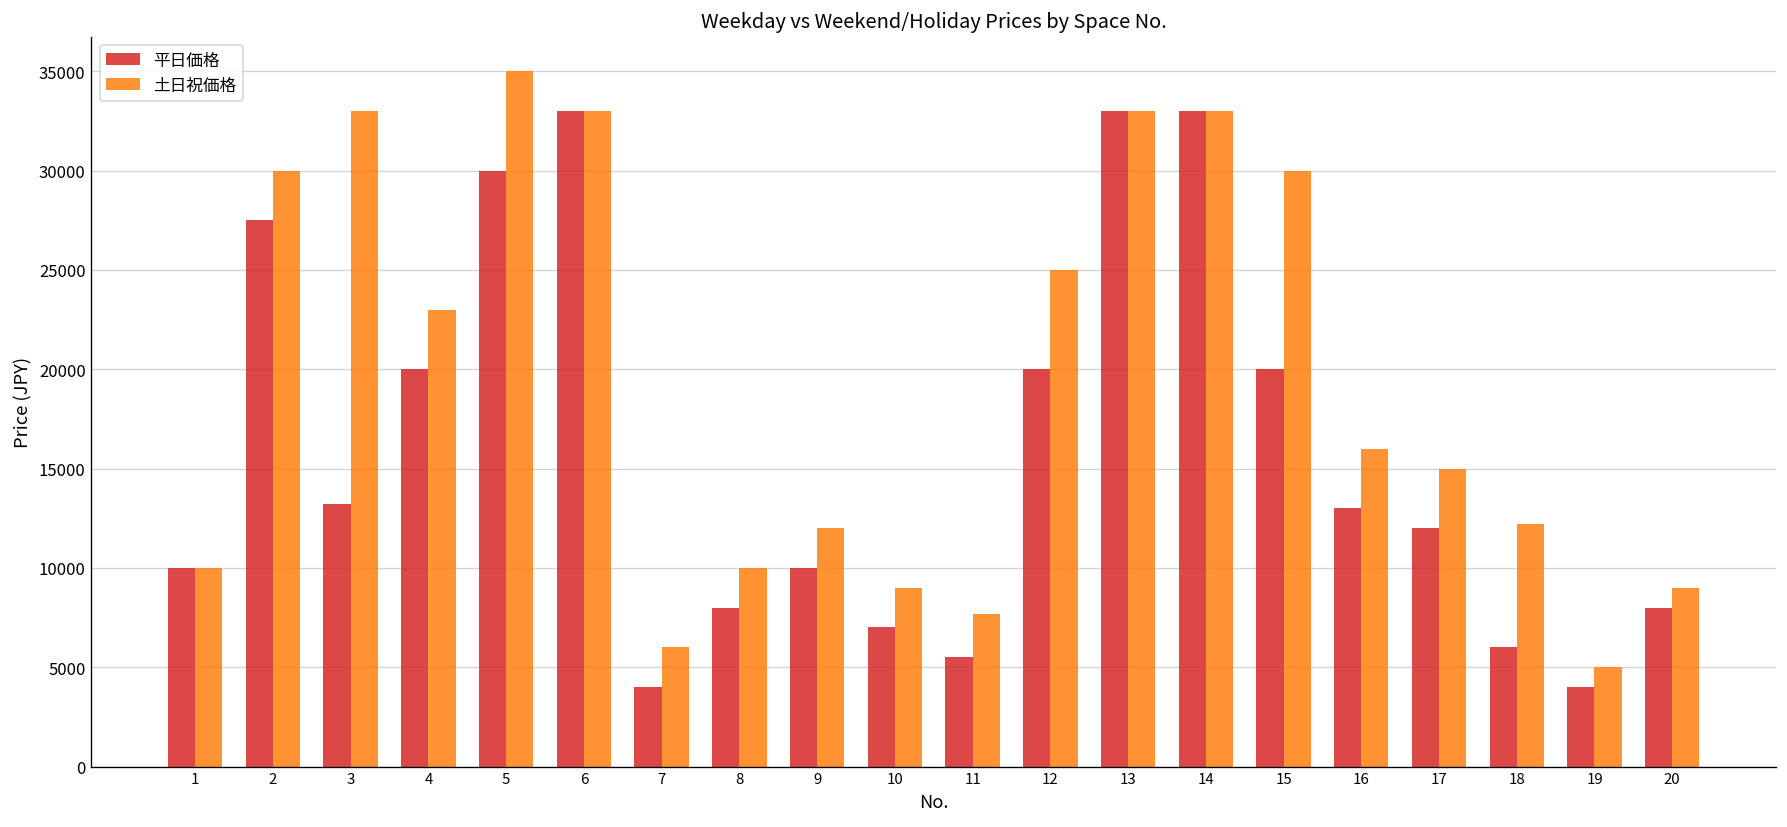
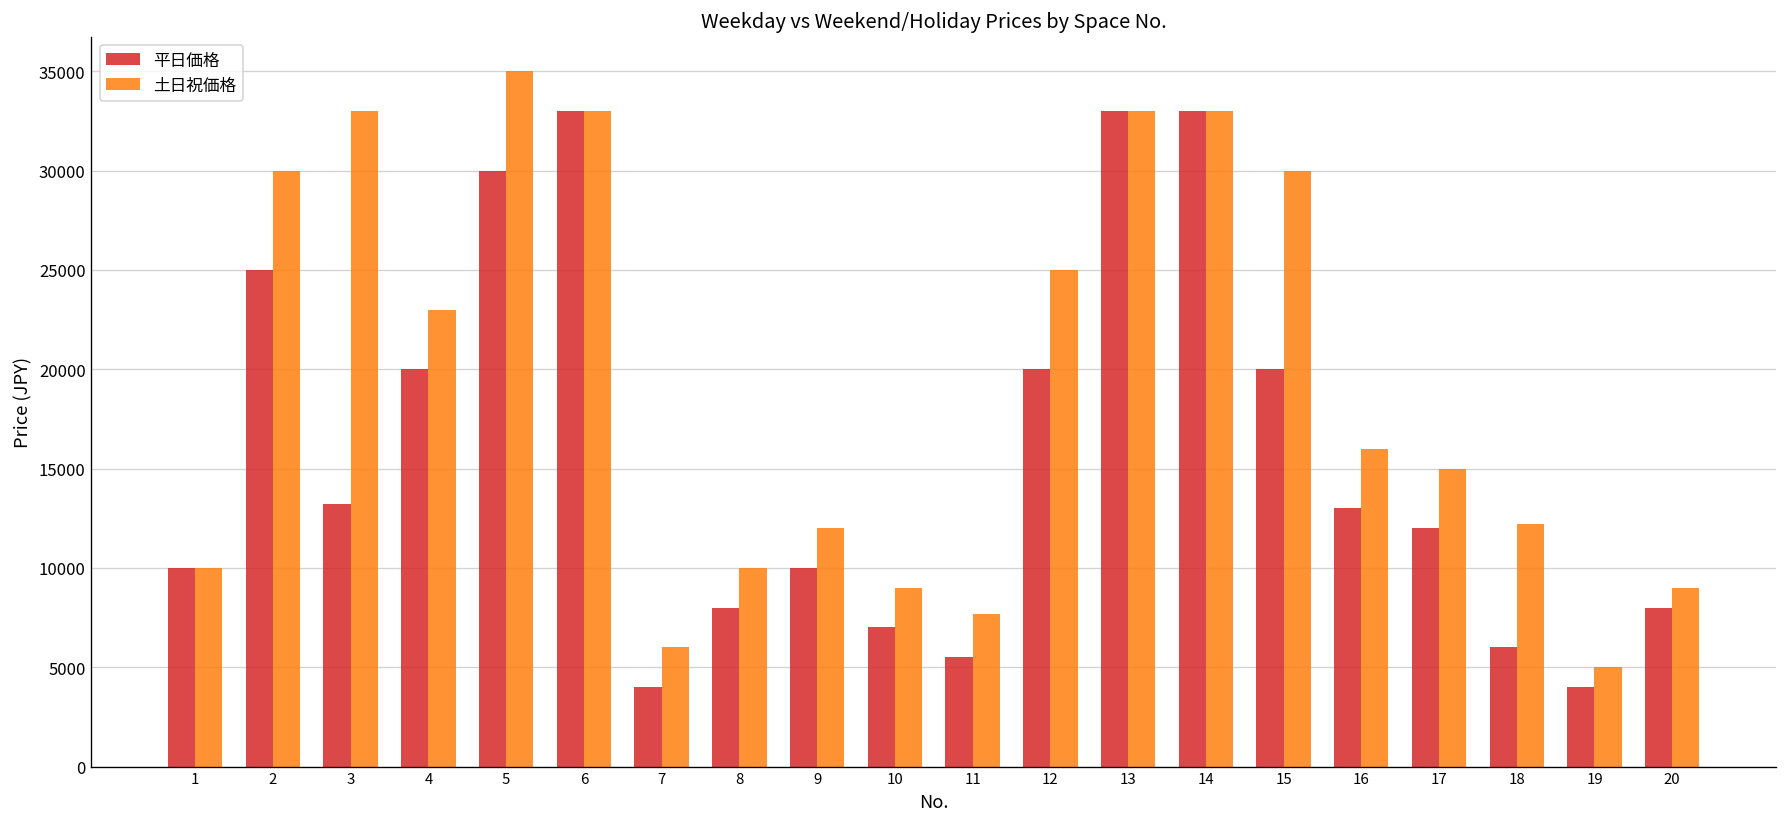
平日価格, 2: 27500 -> 25000
